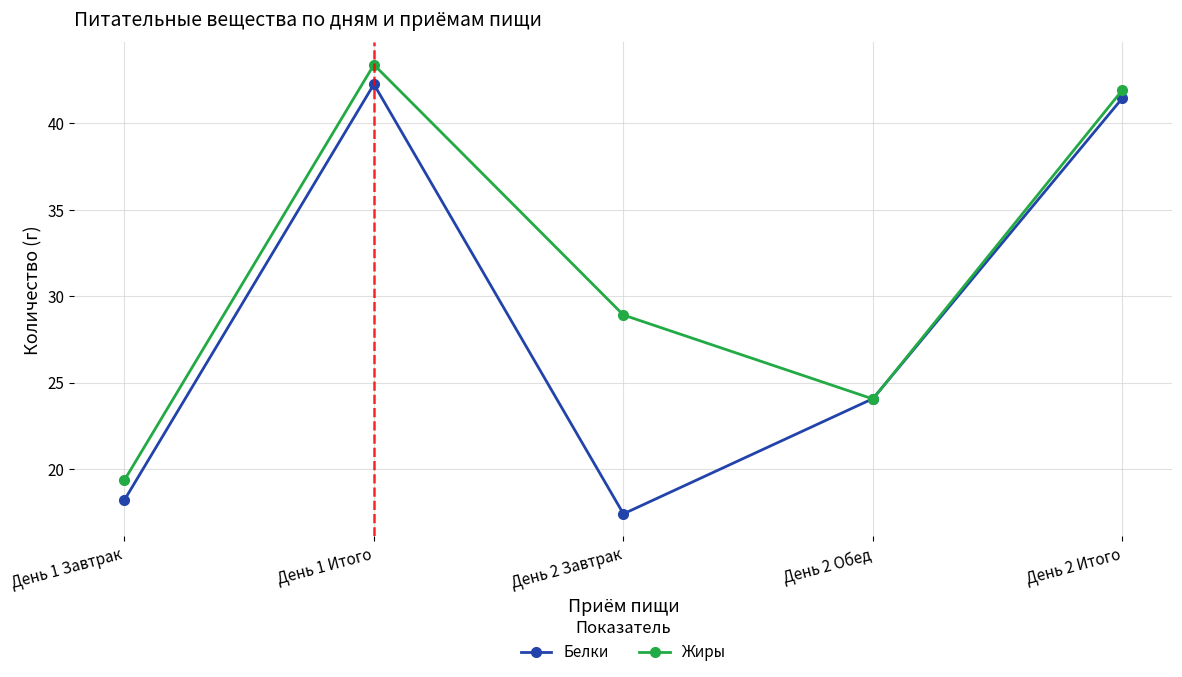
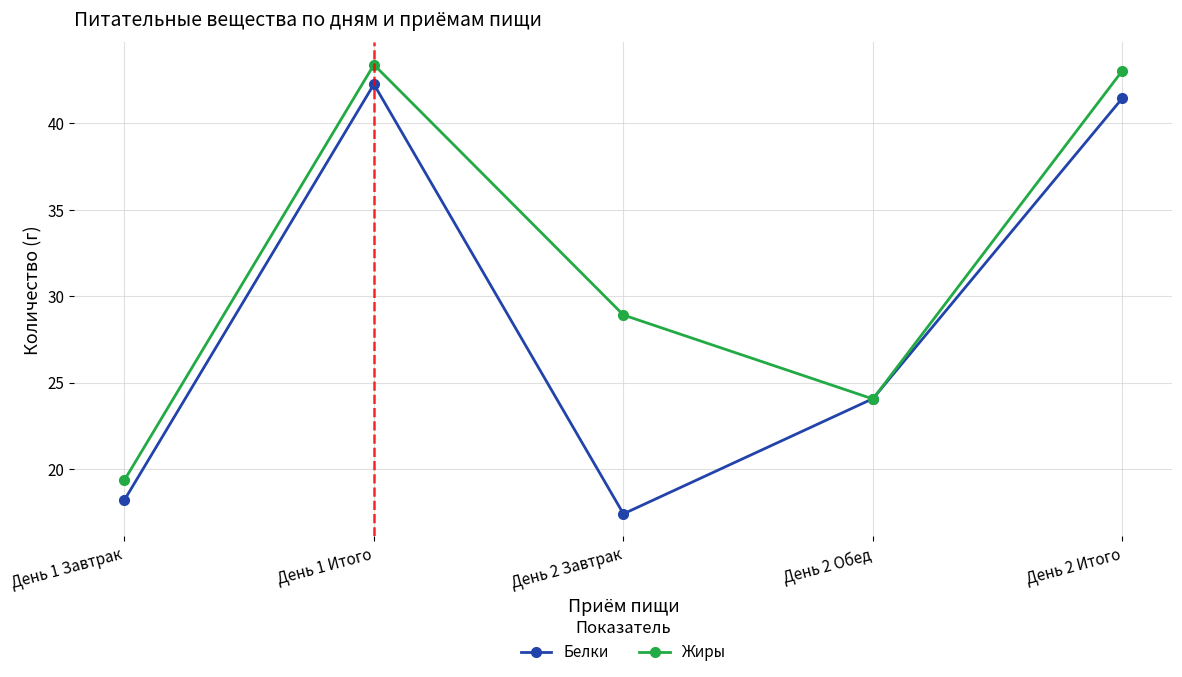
Жиры, День 2 Итого: 41.9 -> 43.1
